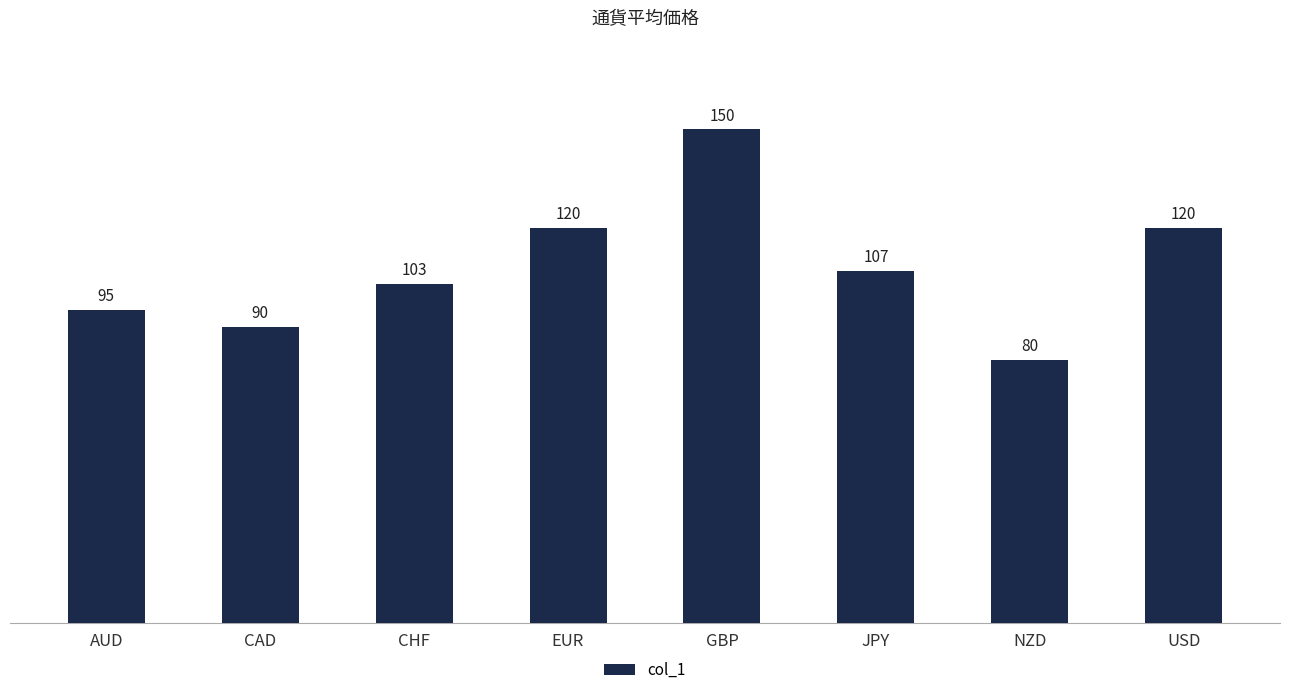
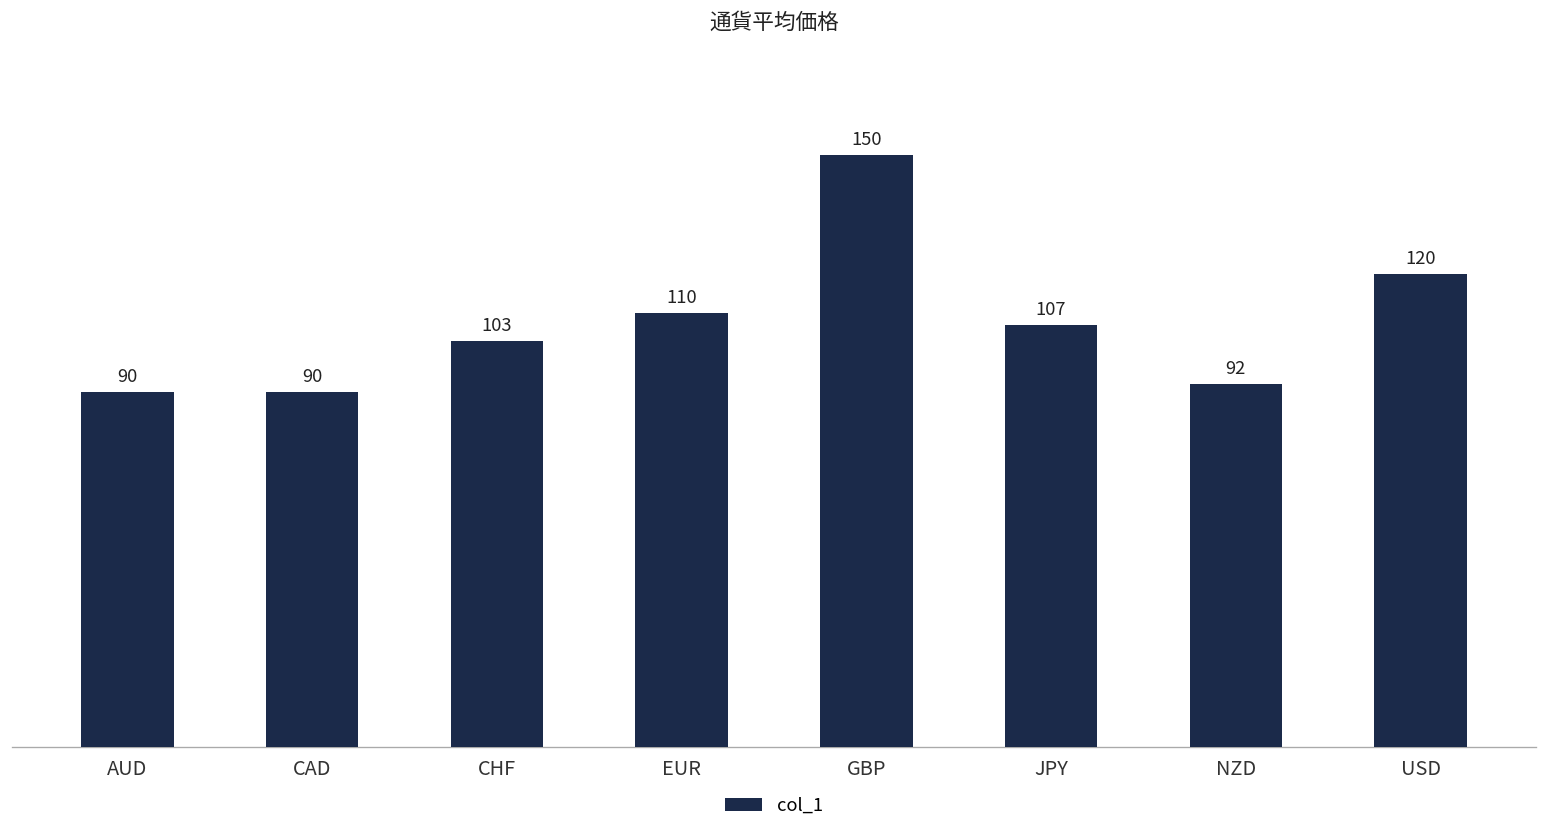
AUD: 95 -> 90
EUR: 120 -> 110
NZD: 80 -> 92
